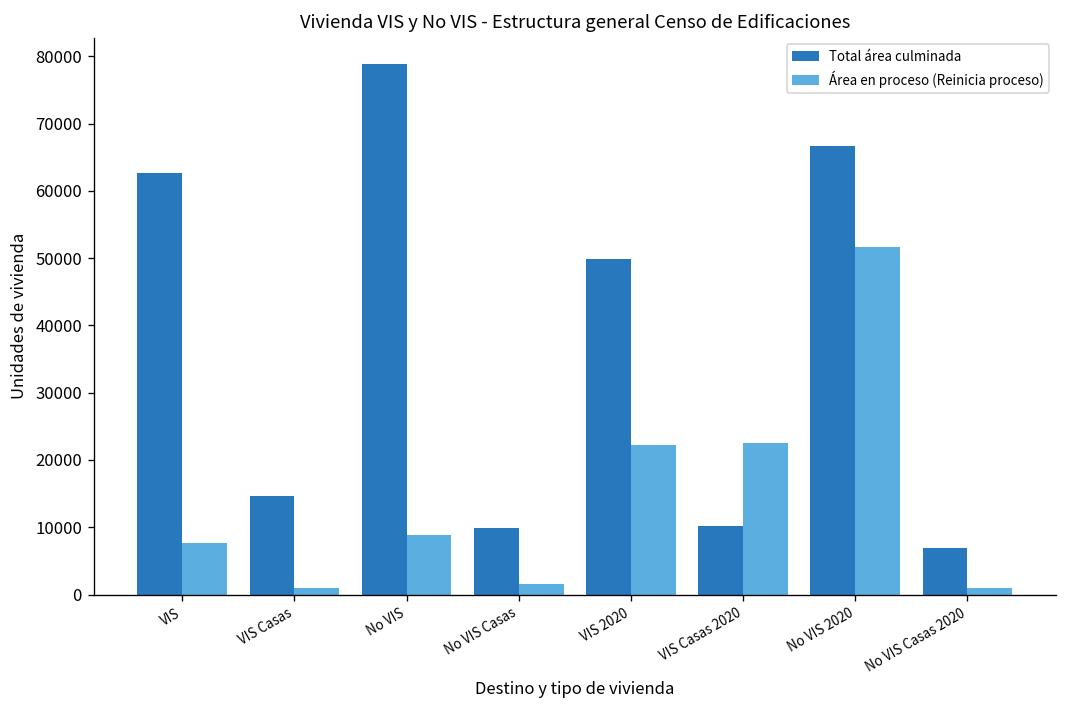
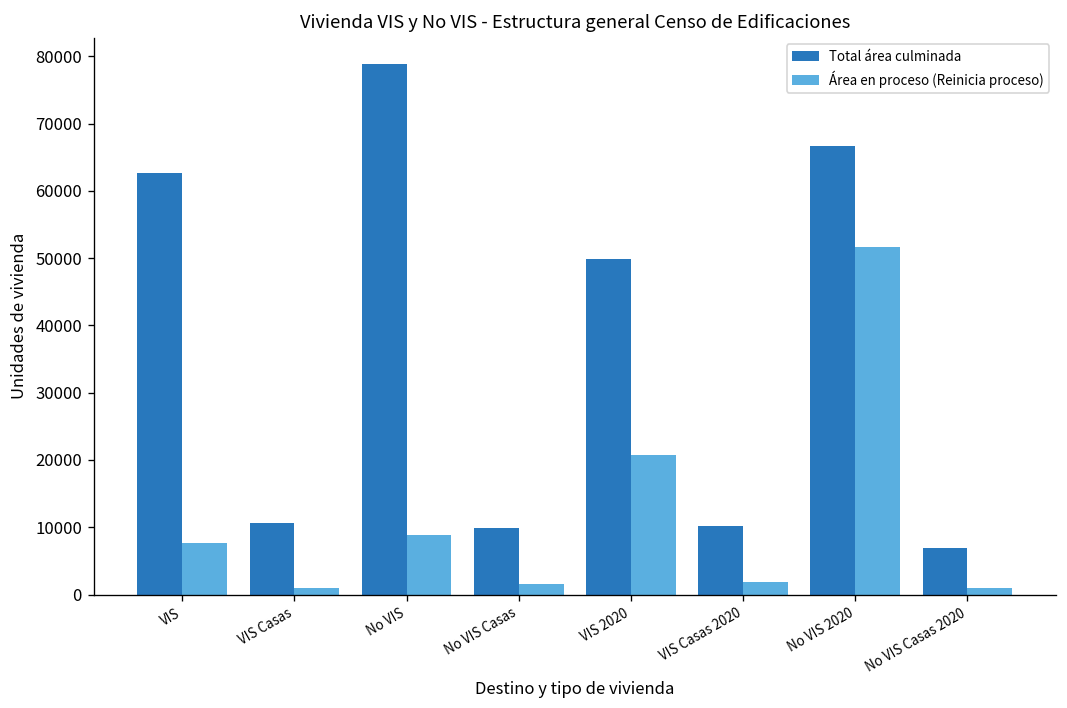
Total área culminada, VIS Casas: 15000 -> 11000
Área en proceso (Reinicia proceso), VIS 2020: 22000 -> 21000
Área en proceso (Reinicia proceso), VIS Casas 2020: 23000 -> 2000
